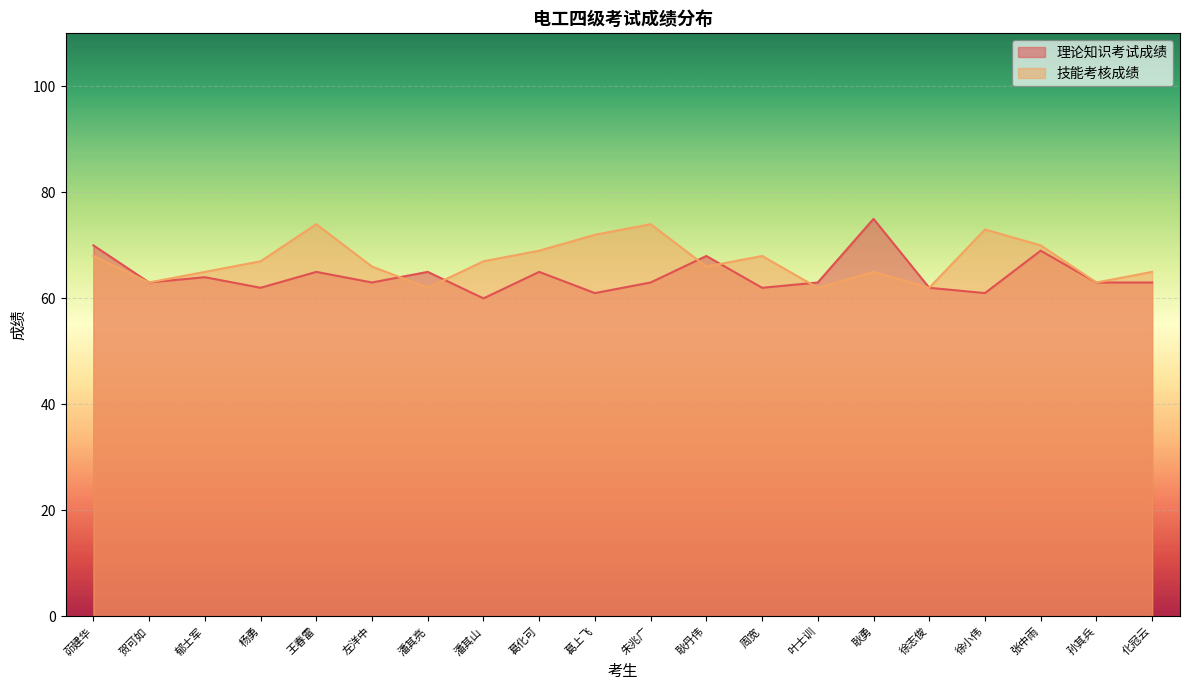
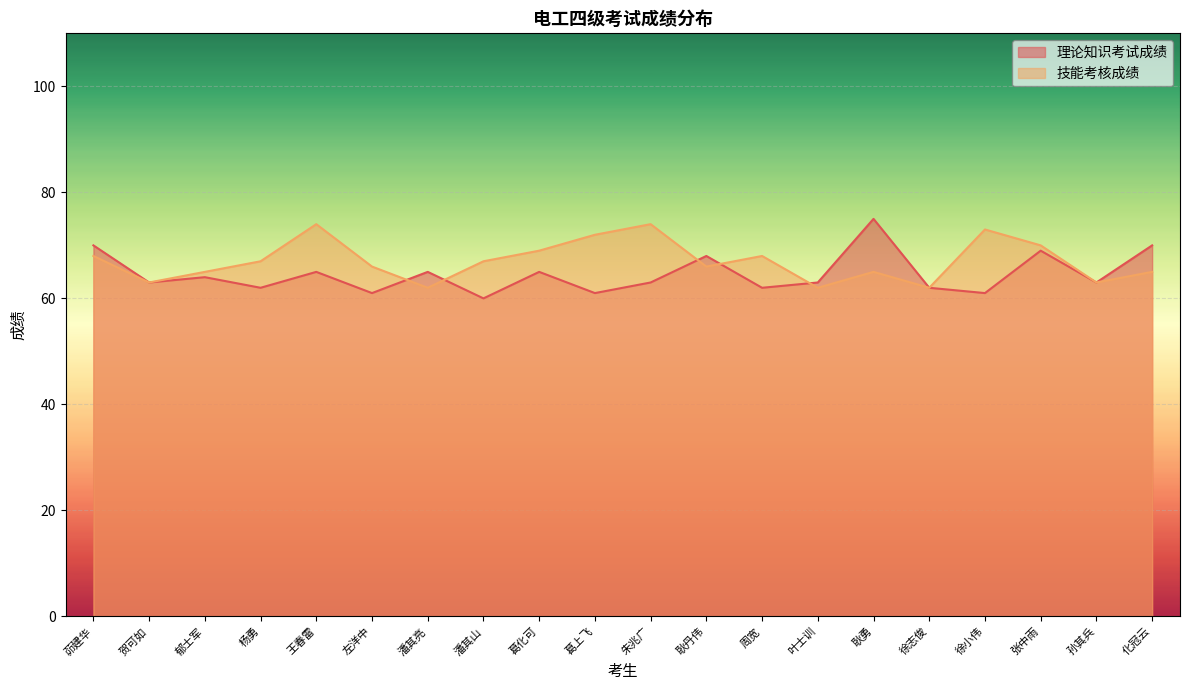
理论知识考试成绩, 左洋中: 63 -> 61
理论知识考试成绩, 化冠云: 63 -> 70
